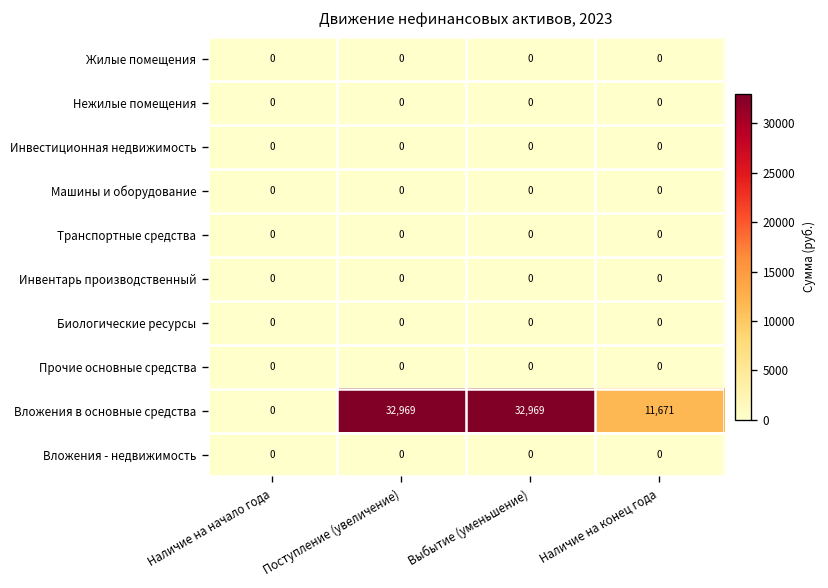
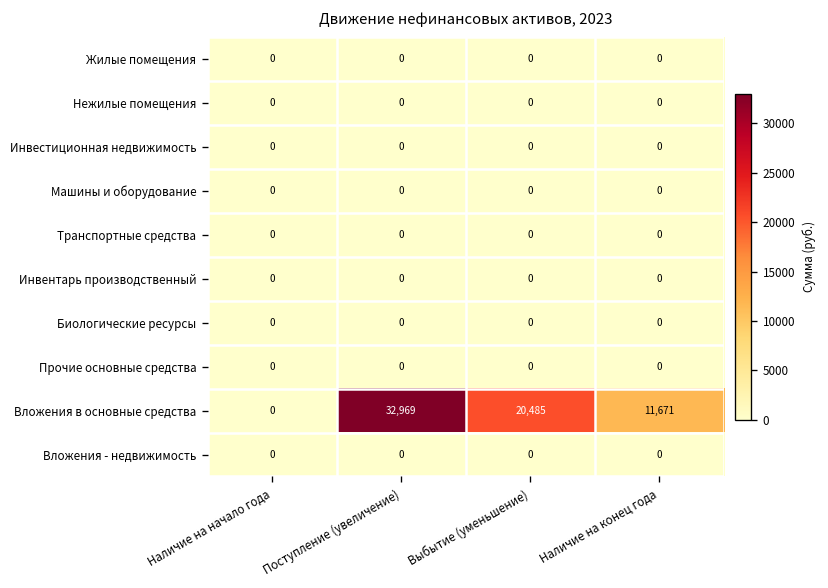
Вложения в основные средства, Выбытие (уменьшение): 32,969 -> 20,485
